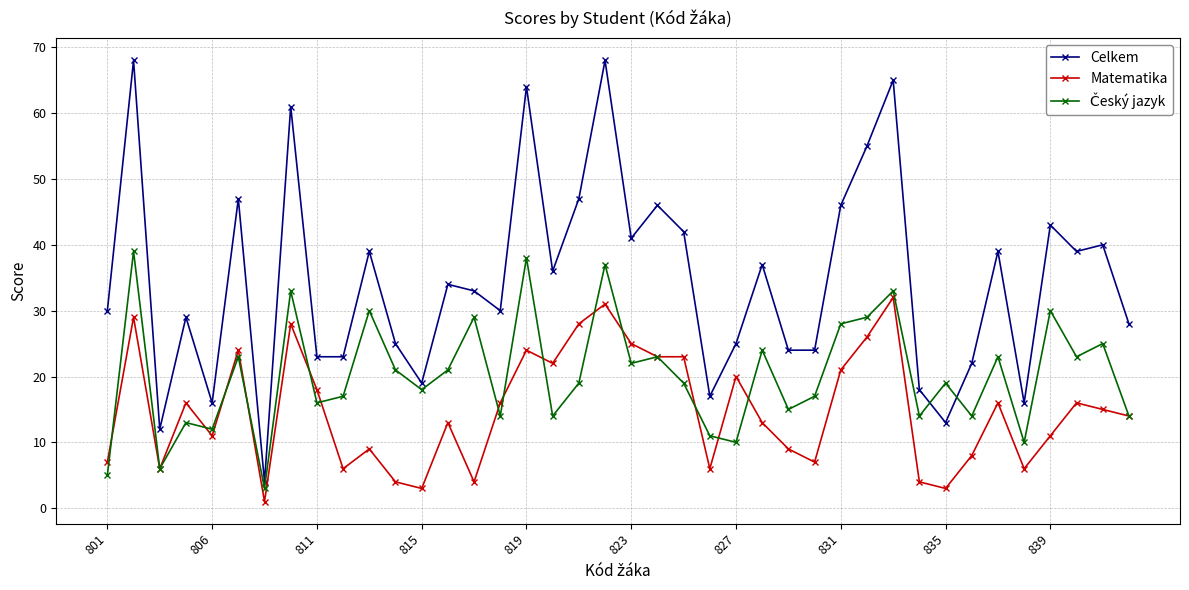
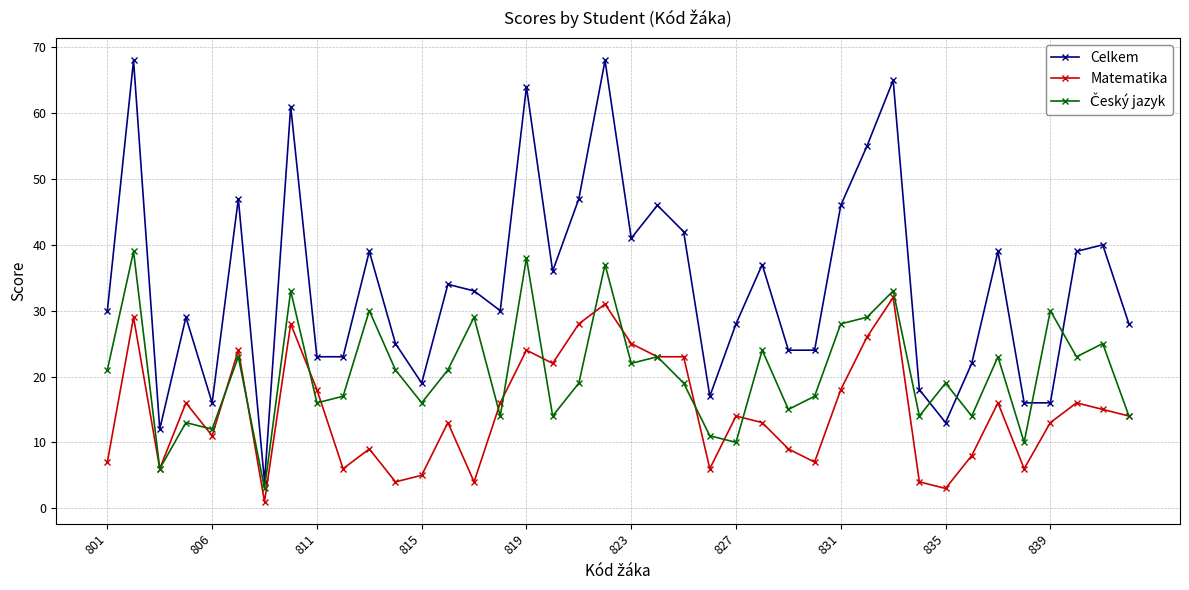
Český jazyk, 801: 5 -> 21
Matematika, 815: 3 -> 5
Český jazyk, 815: 18 -> 16
Celkem, 827: 25 -> 28
Matematika, 827: 20 -> 14
Matematika, 831: 21 -> 18
Celkem, 839: 43 -> 16
Matematika, 839: 11 -> 13
